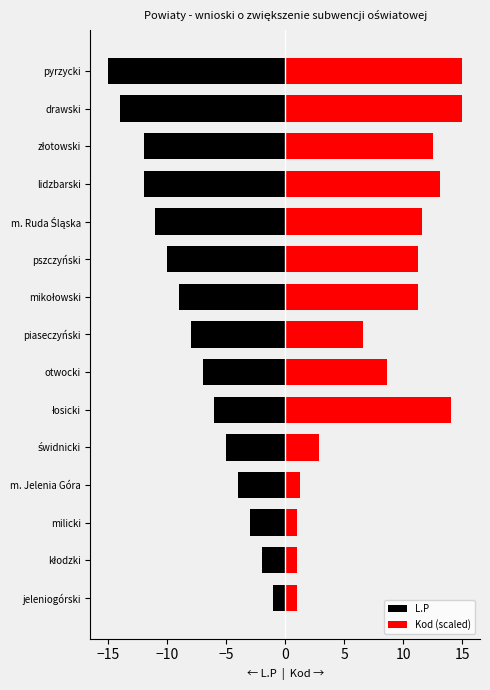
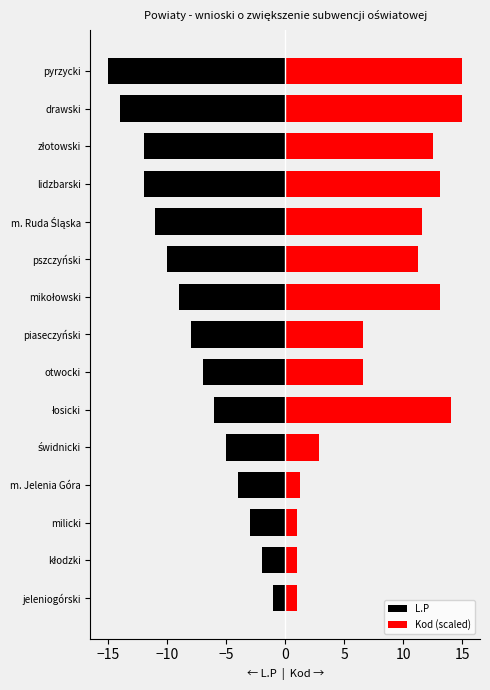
Kod (scaled), mikołowski: 11.2 -> 13.1
Kod (scaled), otwocki: 8.7 -> 6.6
